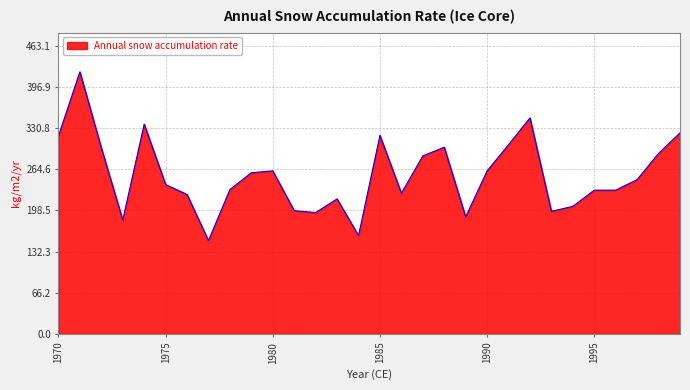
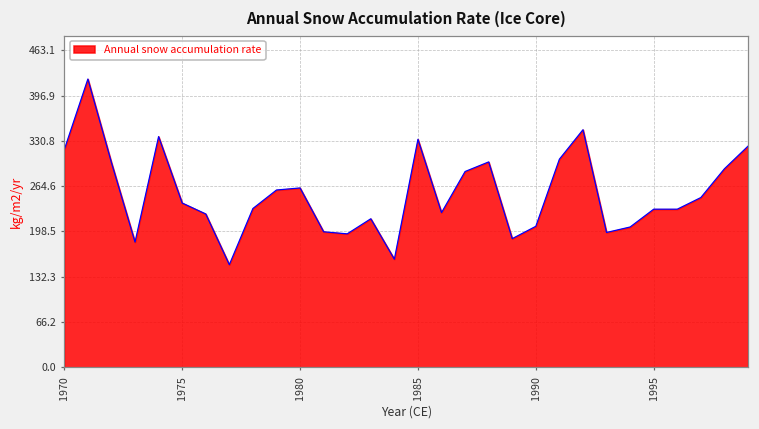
1985: 320 -> 330
1990: 260 -> 210
